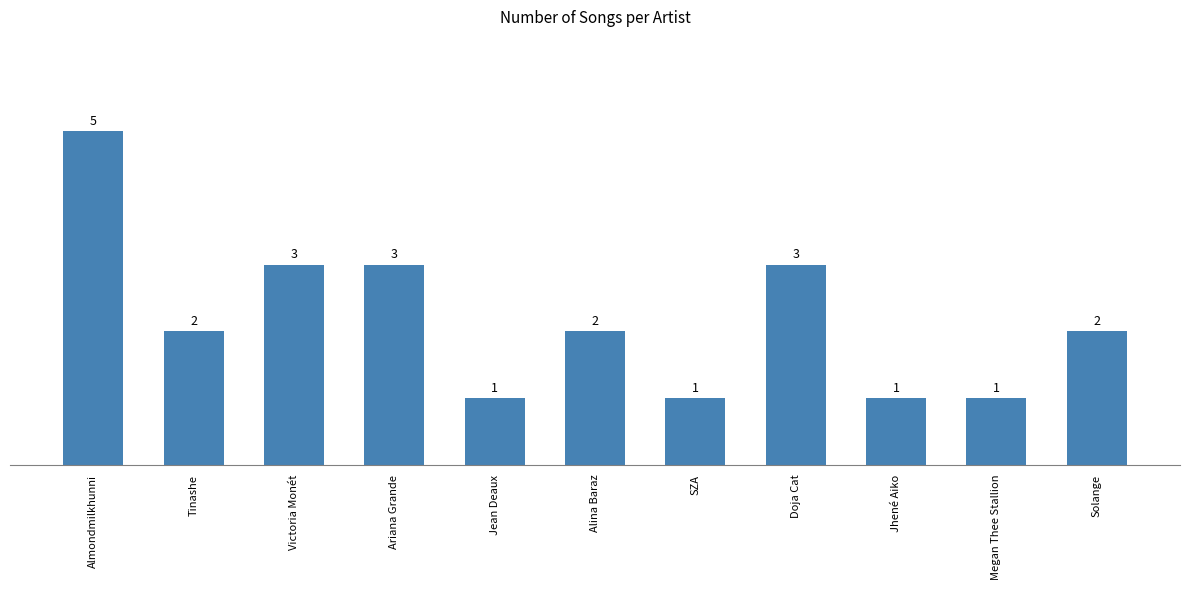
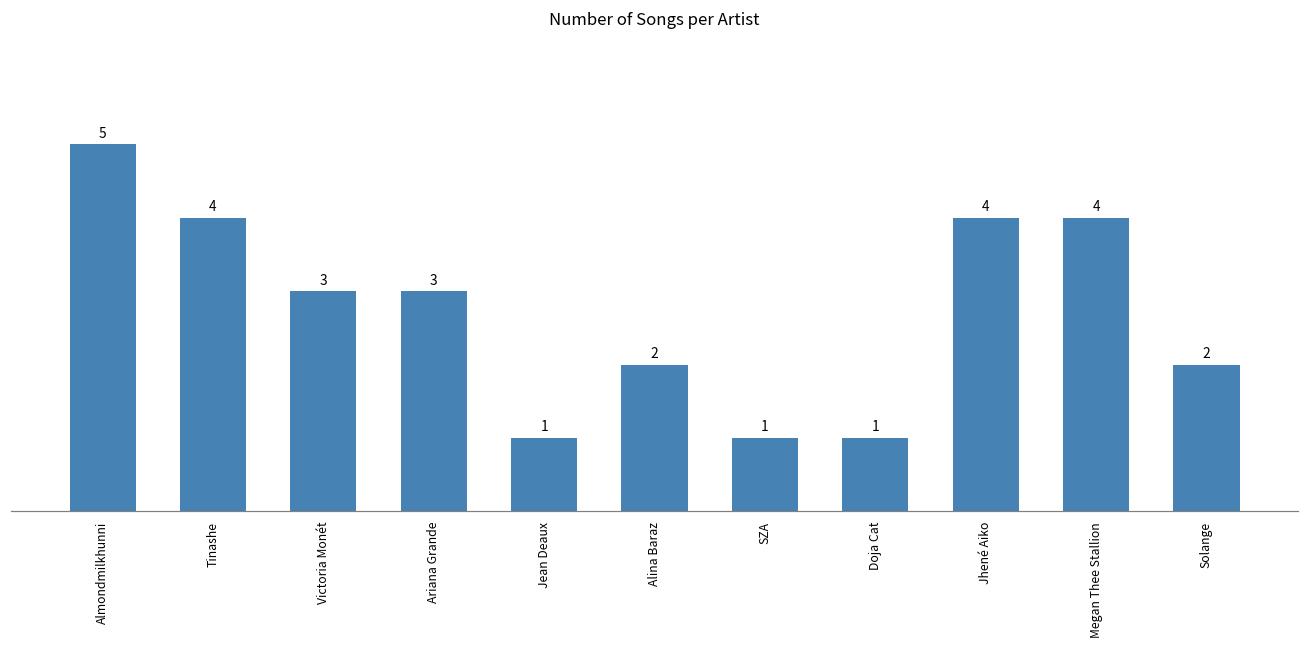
Tinashe: 2 -> 4
Doja Cat: 3 -> 1
Jhené Aiko: 1 -> 4
Megan Thee Stallion: 1 -> 4
